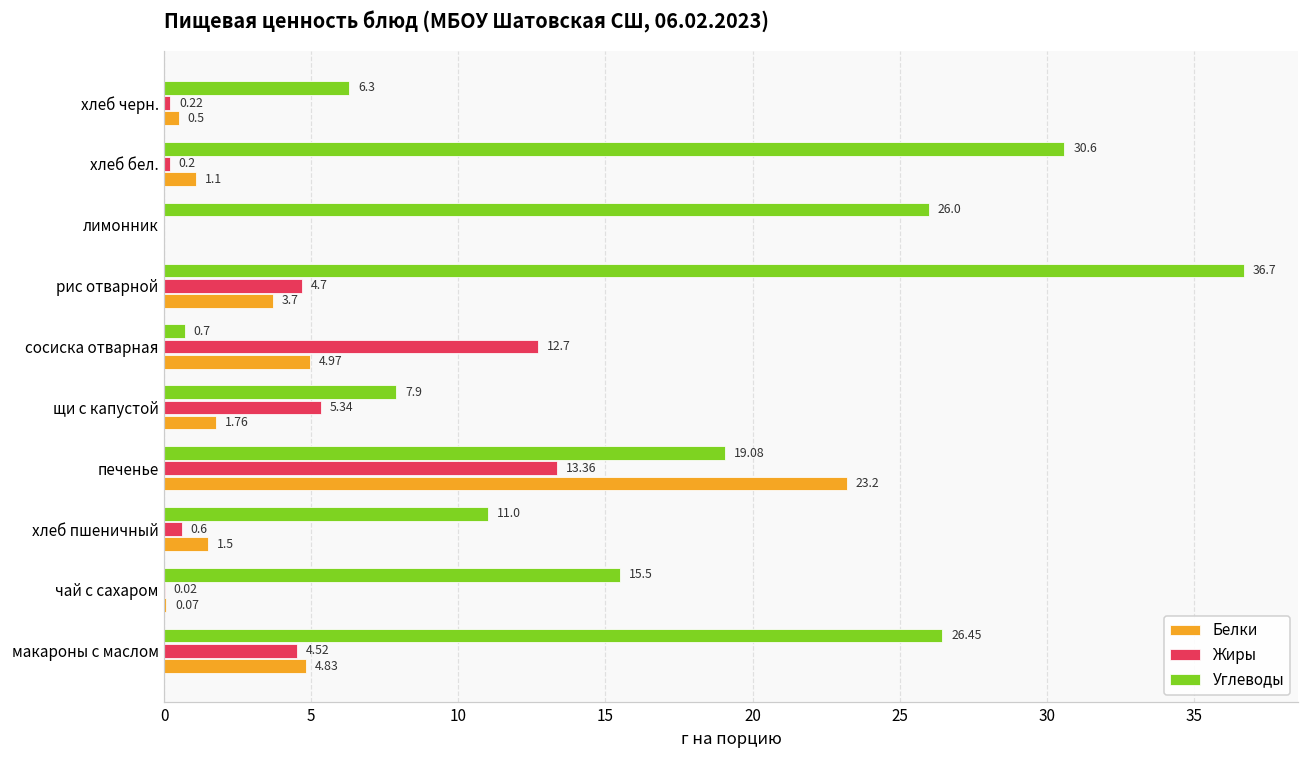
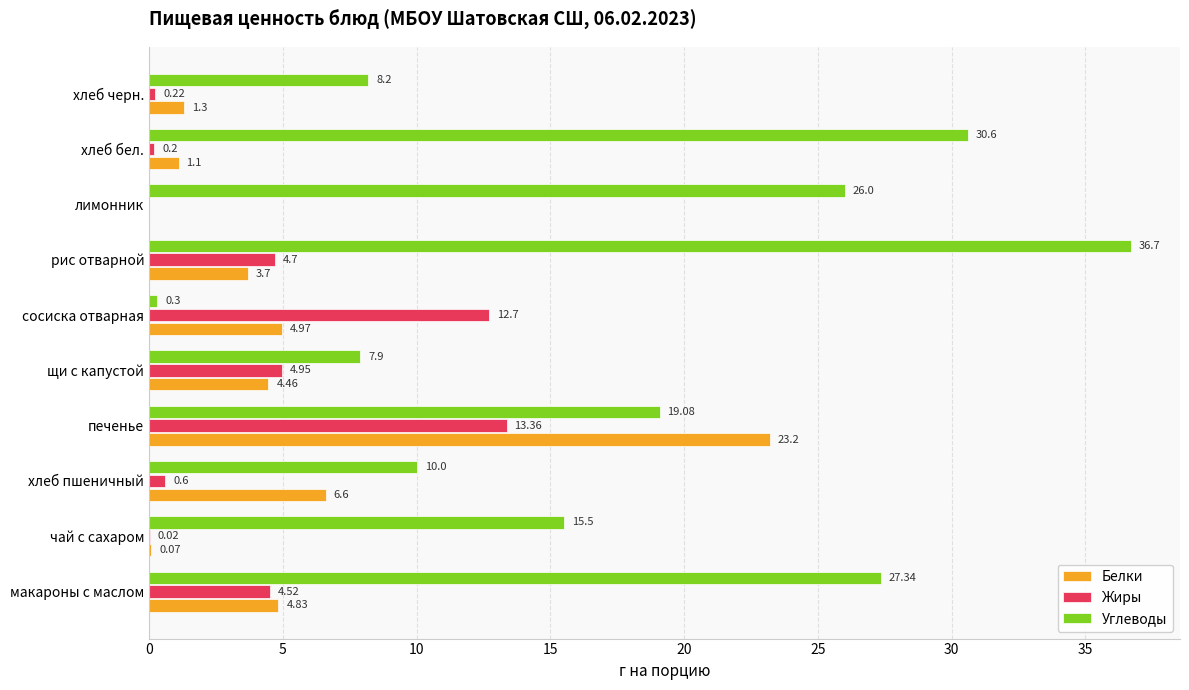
Углеводы, хлеб черн.: 6.3 -> 8.2
Белки, хлеб черн.: 0.5 -> 1.3
Углеводы, сосиска отварная: 0.7 -> 0.3
Жиры, щи с капустой: 5.34 -> 4.95
Белки, щи с капустой: 1.76 -> 4.46
Углеводы, хлеб пшеничный: 11.0 -> 10.0
Белки, хлеб пшеничный: 1.5 -> 6.6
Углеводы, макароны с маслом: 26.45 -> 27.34
